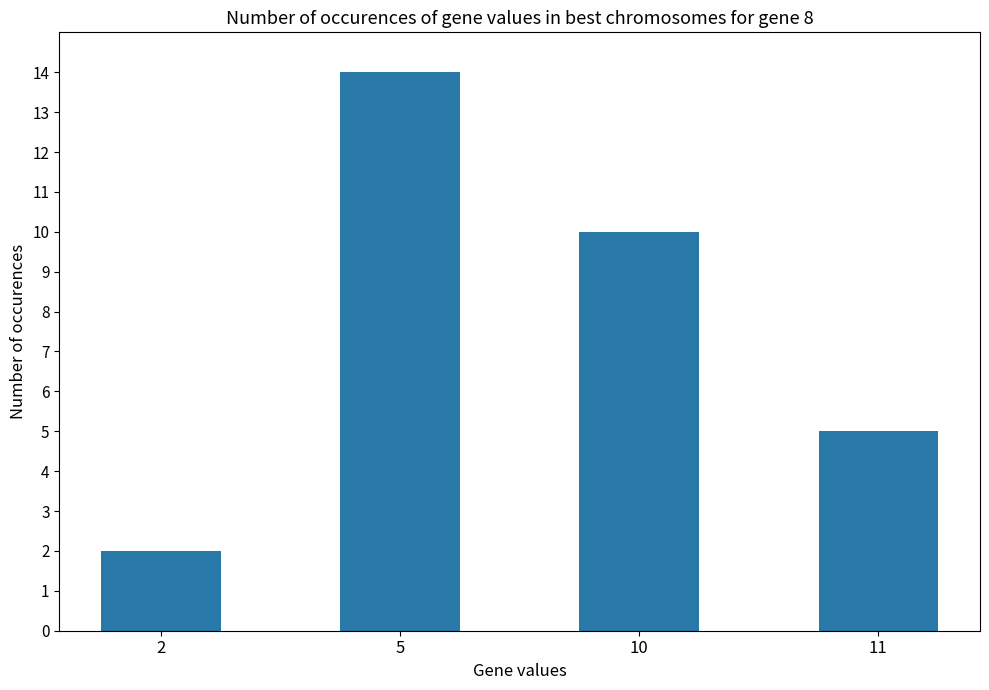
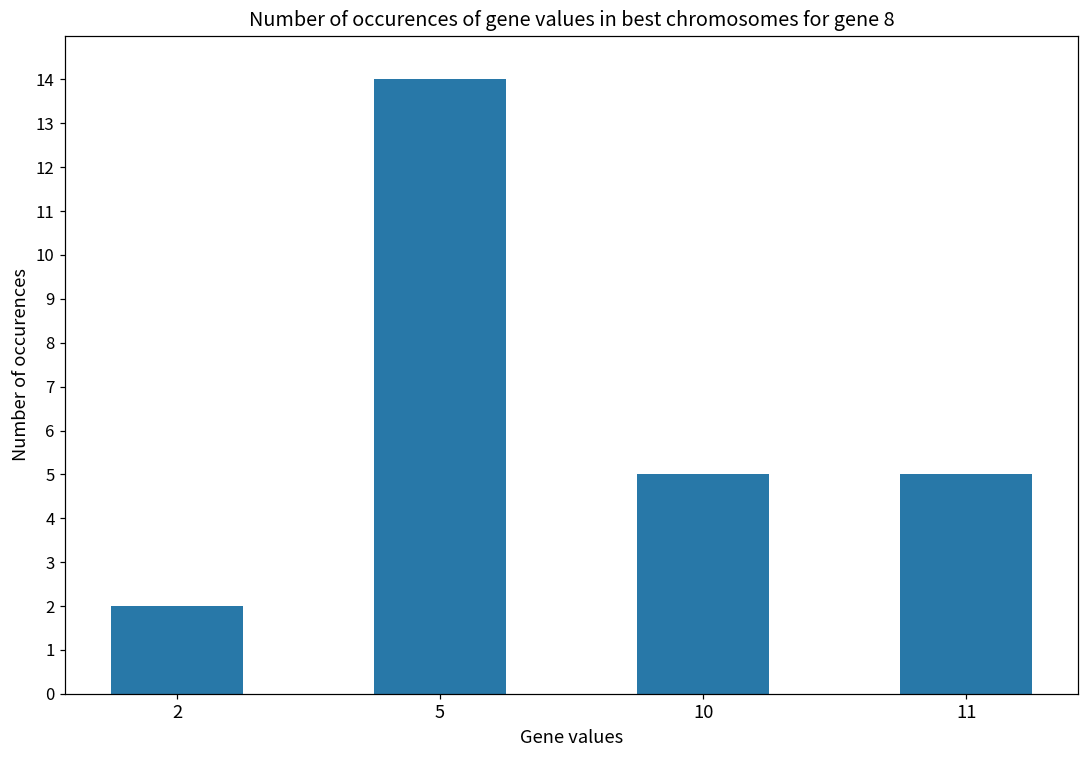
10: 10 -> 5
